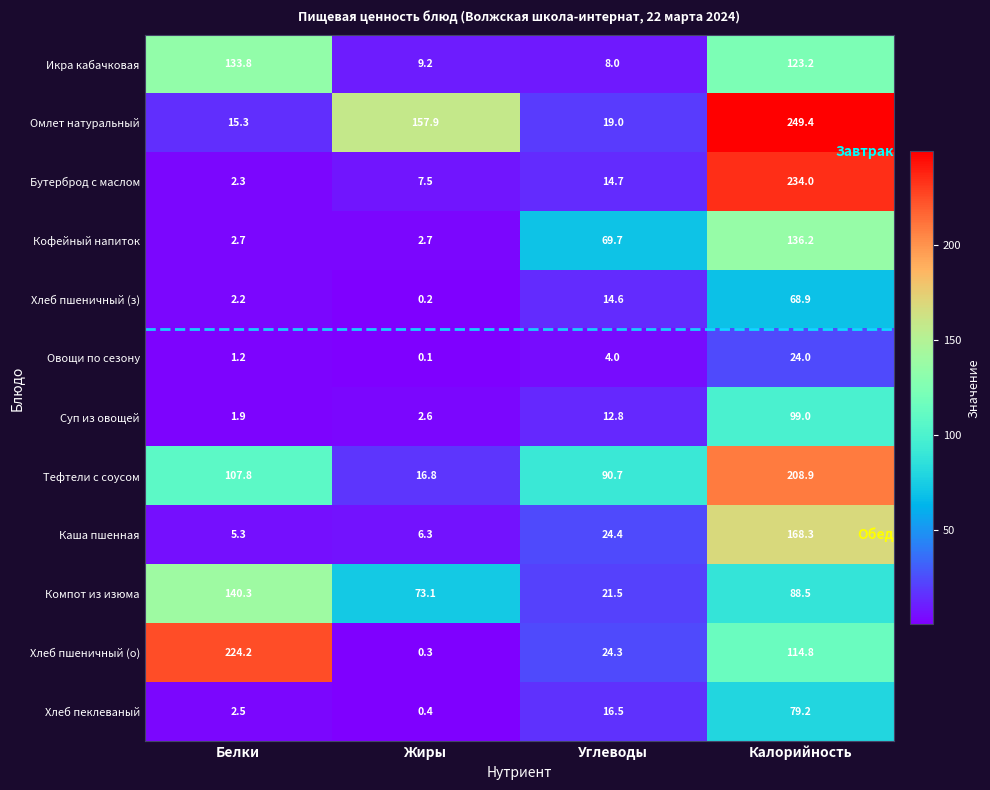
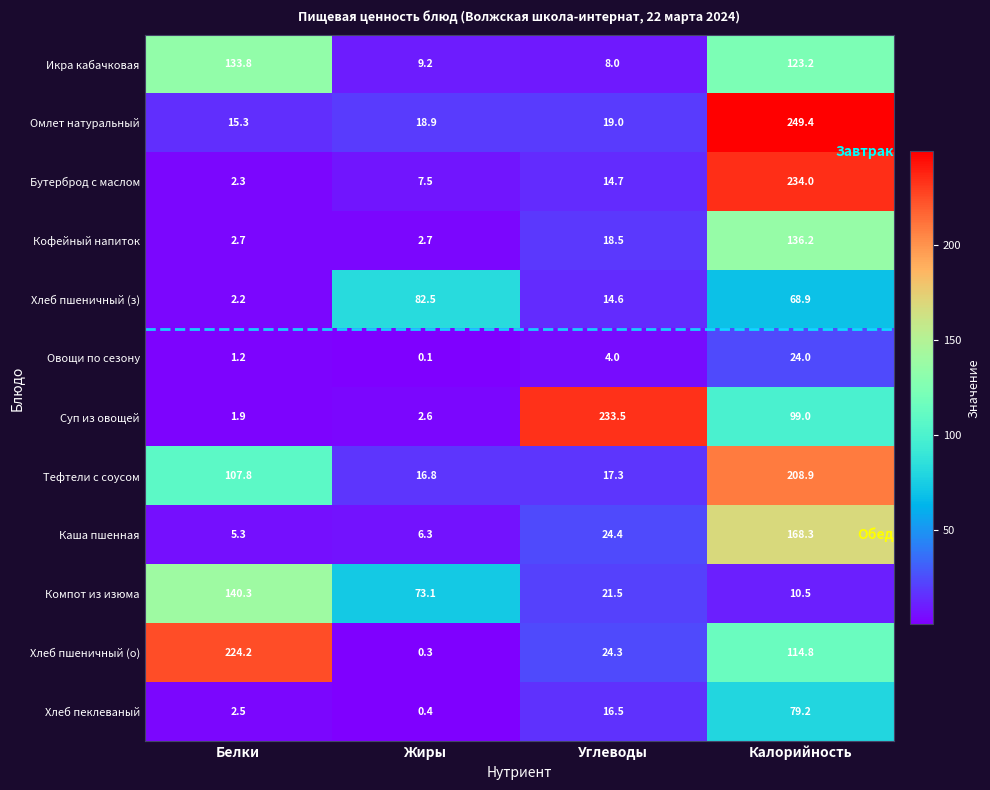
Омлет натуральный, Жиры: 157.9 -> 18.9
Кофейный напиток, Углеводы: 69.7 -> 18.5
Хлеб пшеничный (з), Жиры: 0.2 -> 82.5
Суп из овощей, Углеводы: 12.8 -> 233.5
Тефтели с соусом, Углеводы: 90.7 -> 17.3
Компот из изюма, Калорийность: 88.5 -> 10.5
